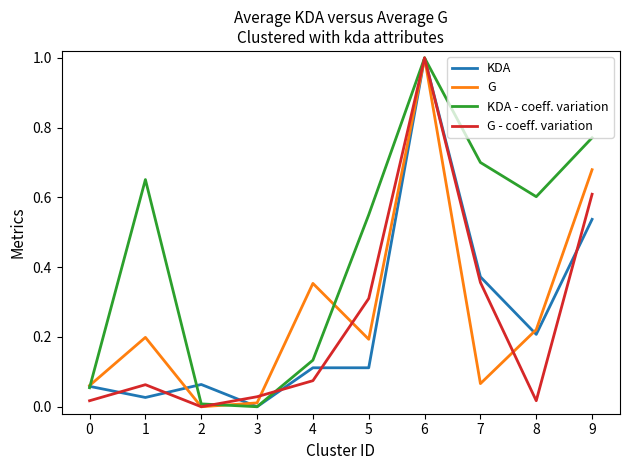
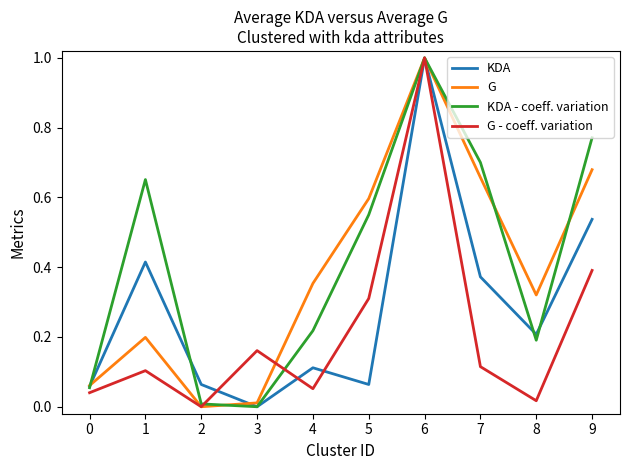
G - coeff. variation, 0: 0.02 -> 0.04
KDA, 1: 0.03 -> 0.41
G - coeff. variation, 1: 0.06 -> 0.10
G - coeff. variation, 3: 0.03 -> 0.16
KDA - coeff. variation, 4: 0.13 -> 0.22
G - coeff. variation, 4: 0.07 -> 0.05
KDA, 5: 0.11 -> 0.06
G, 5: 0.19 -> 0.60
G, 7: 0.07 -> 0.66
G - coeff. variation, 7: 0.36 -> 0.11
G, 8: 0.22 -> 0.32
KDA - coeff. variation, 8: 0.60 -> 0.19
G - coeff. variation, 9: 0.61 -> 0.39
